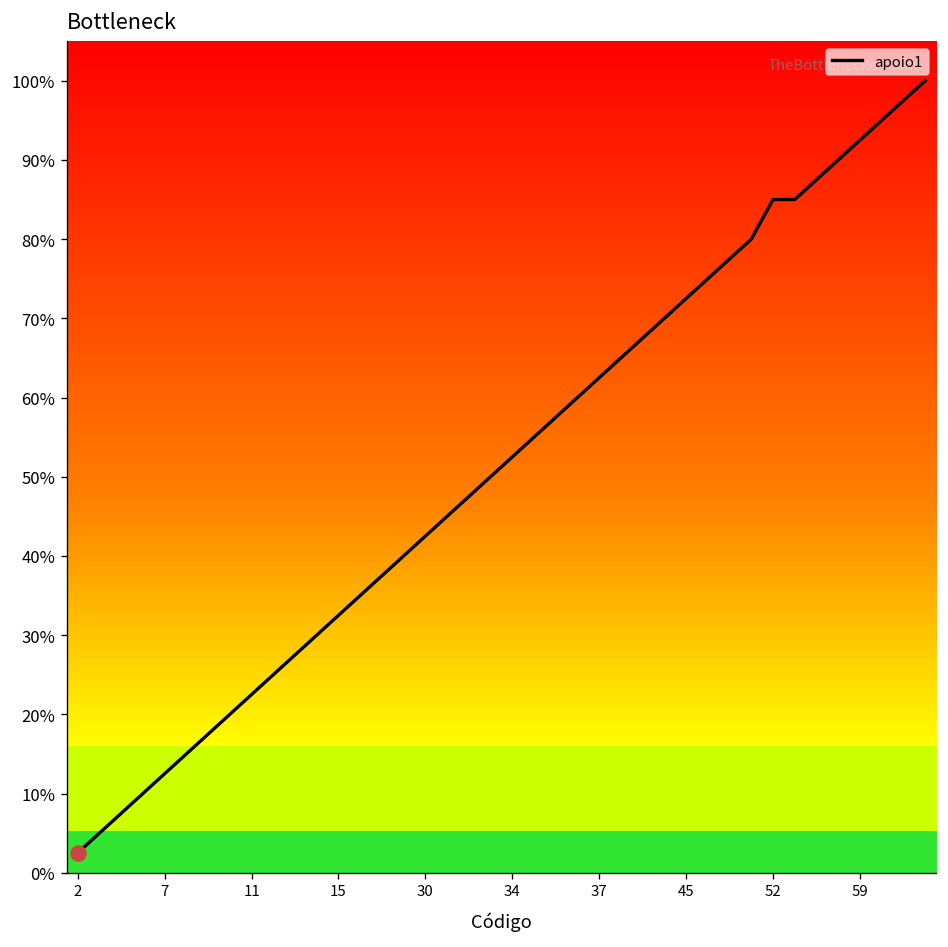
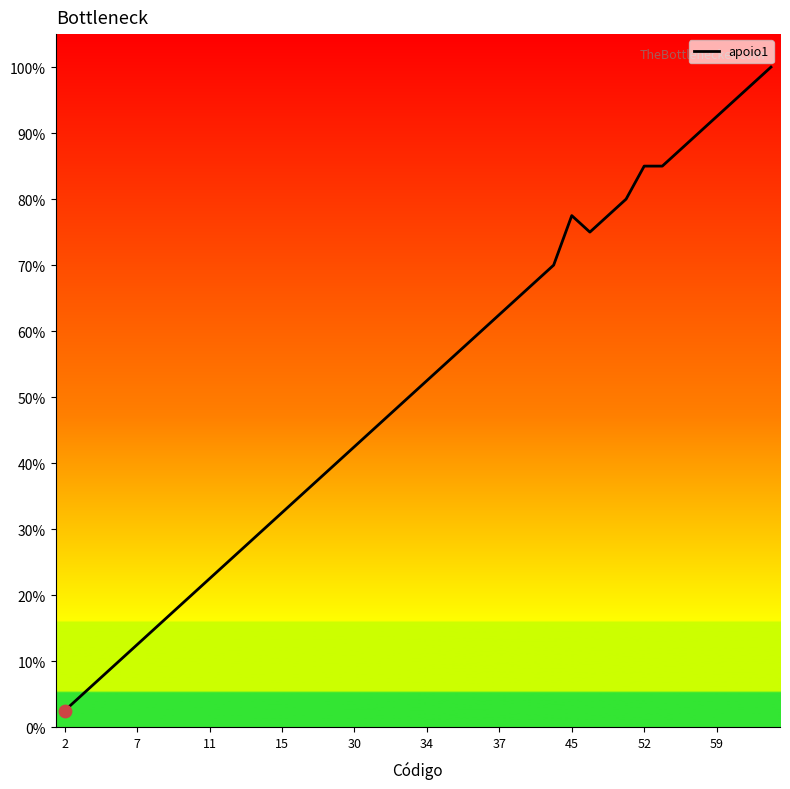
apoio1, 45: 73% -> 78%
